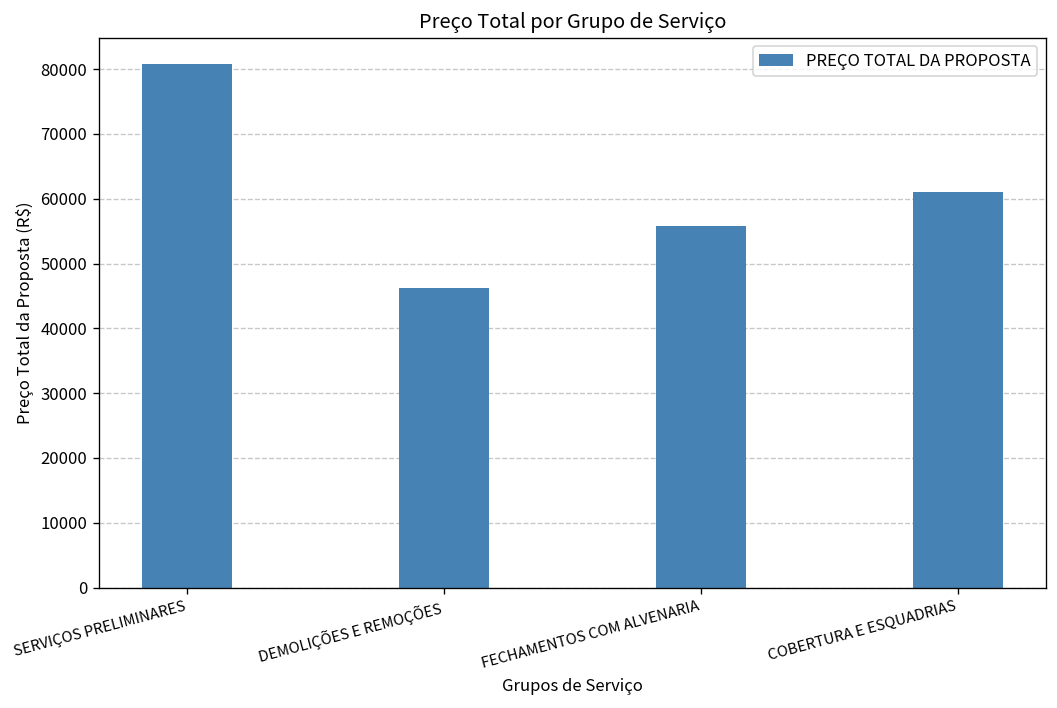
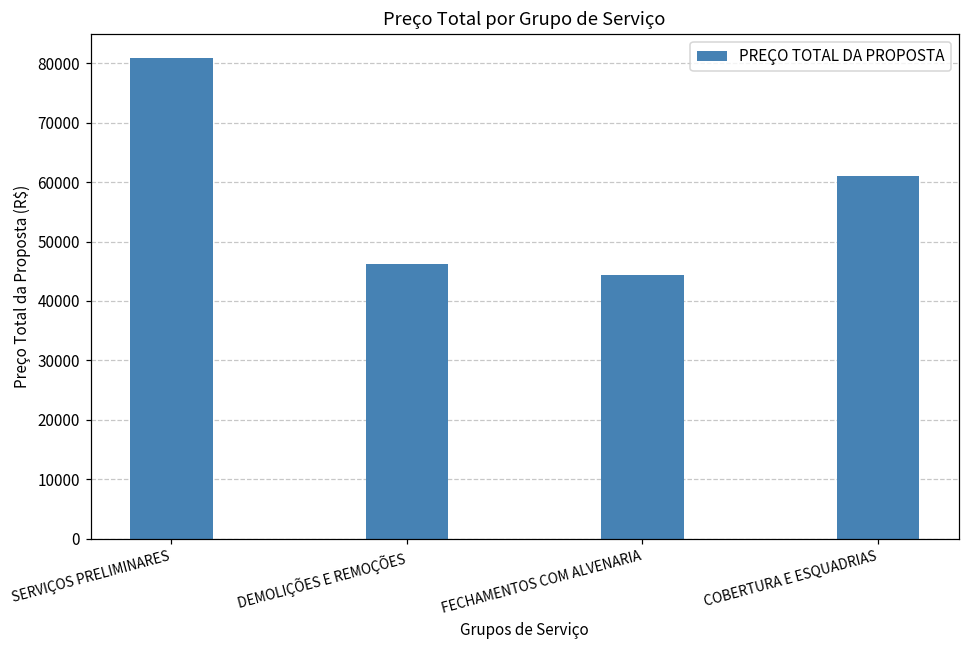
FECHAMENTOS COM ALVENARIA: 56000 -> 44000
